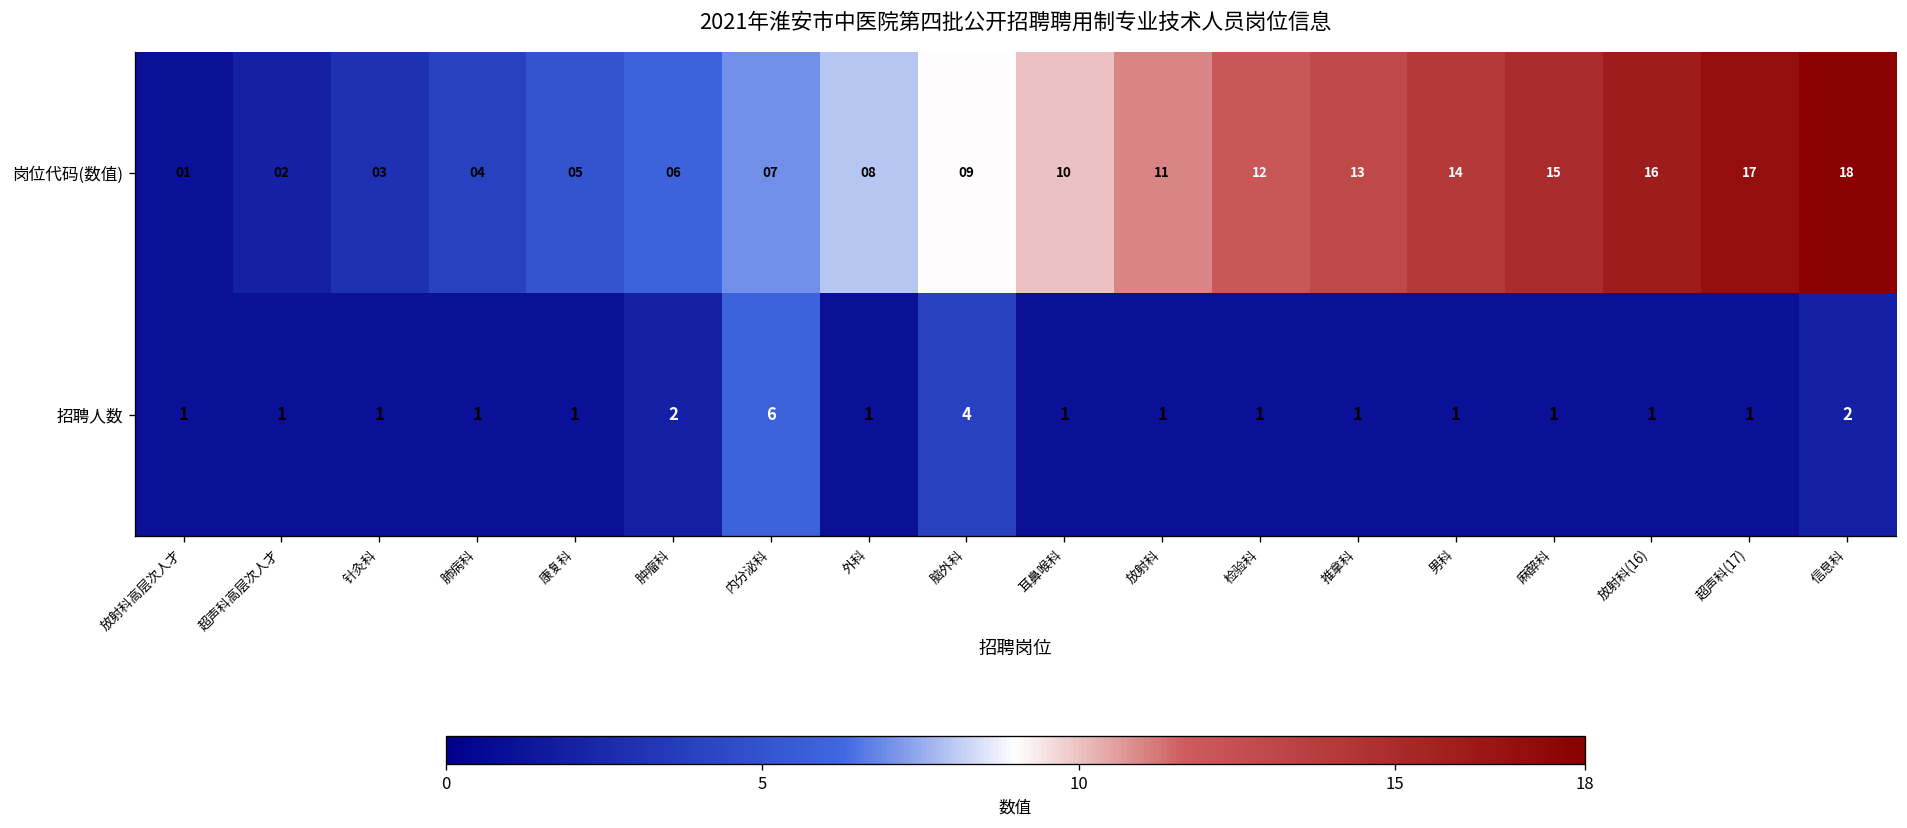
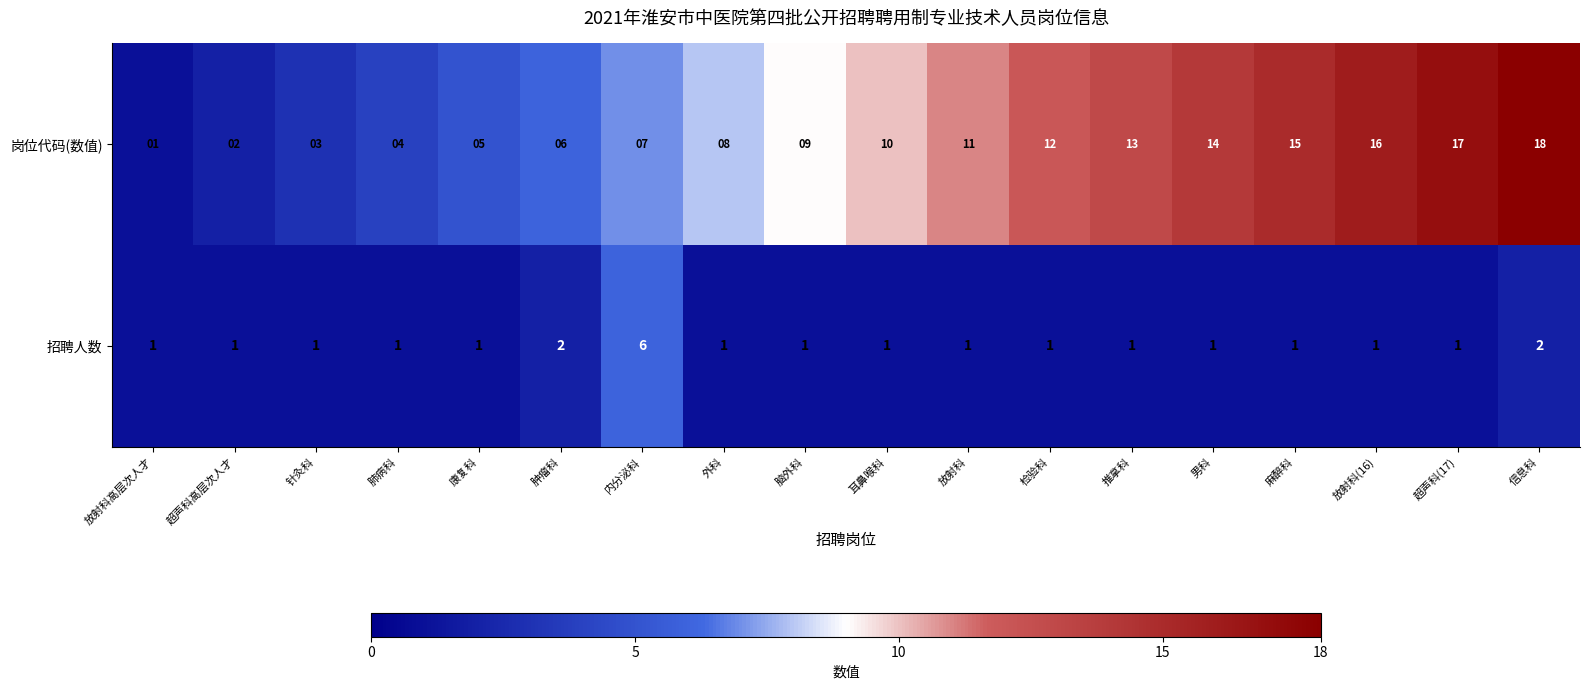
招聘人数, 脑外科: 4 -> 1
